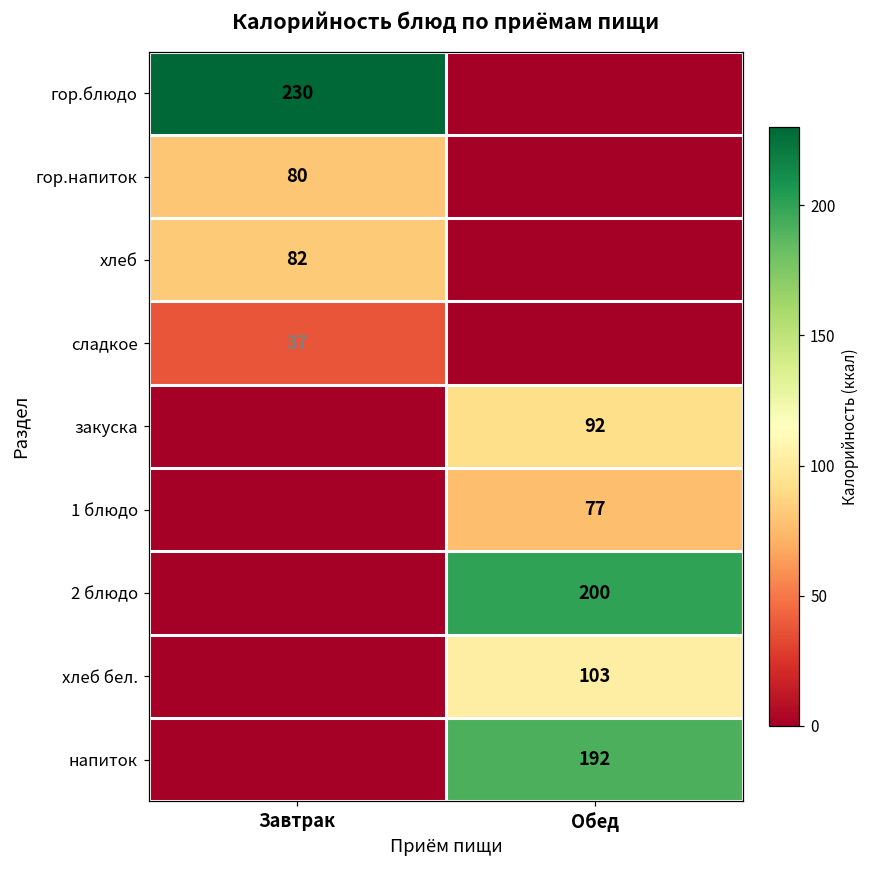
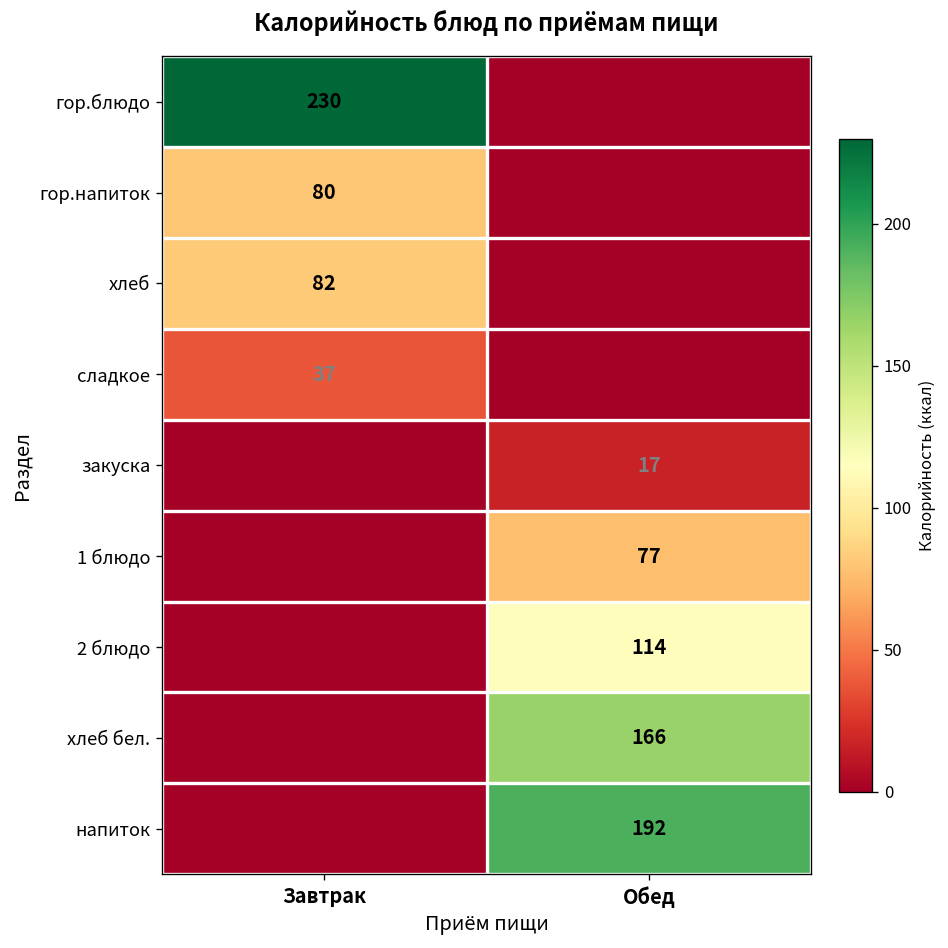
закуска, Обед: 92 -> 17
2 блюдо, Обед: 200 -> 114
хлеб бел., Обед: 103 -> 166
